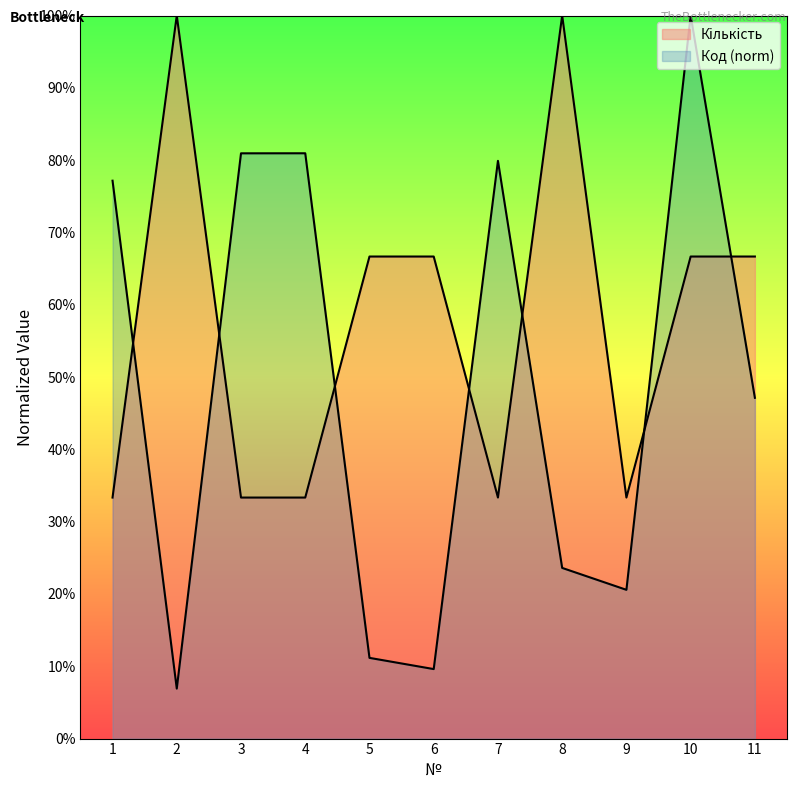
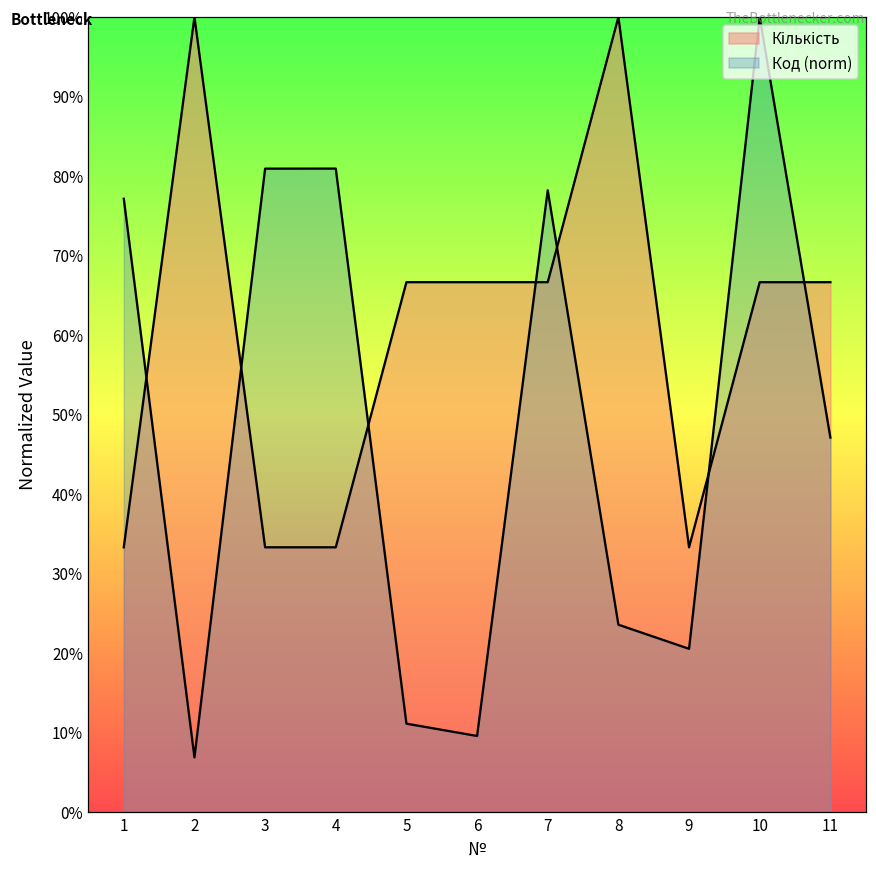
Кількість, 7: 33% -> 67%
Код (norm), 7: 80% -> 78%
